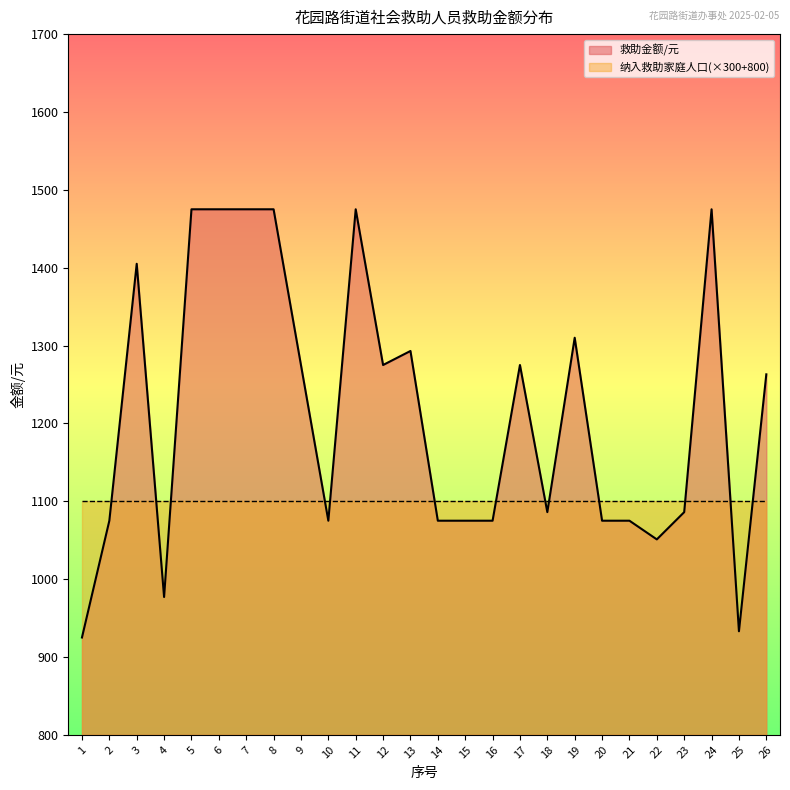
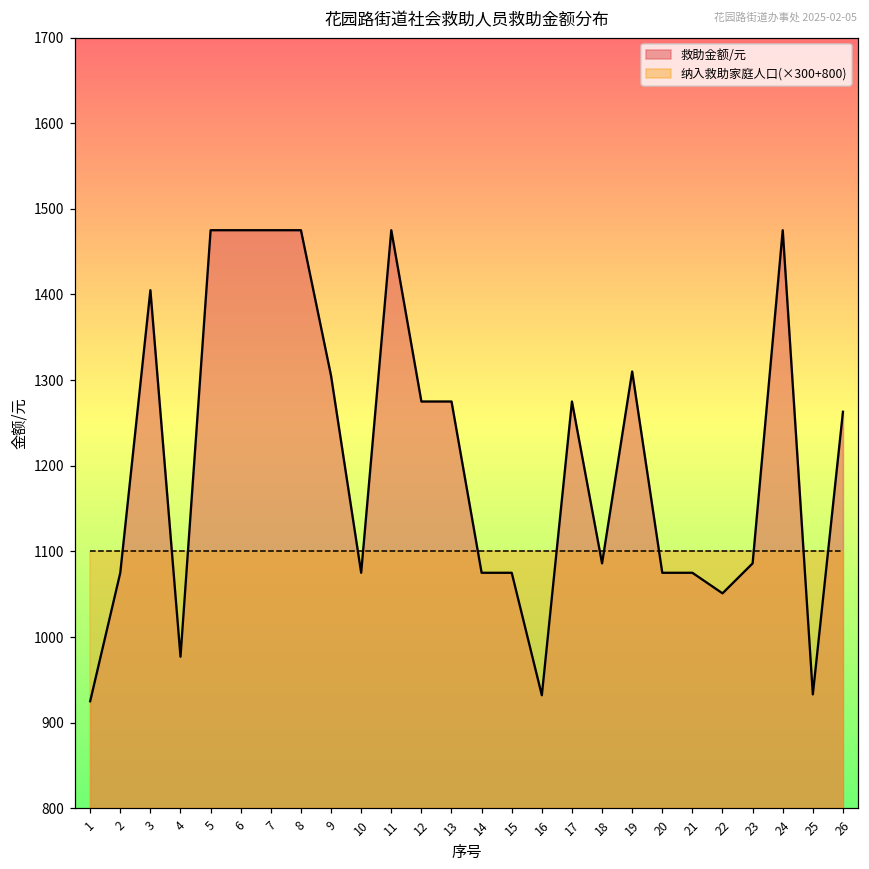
救助金额/元, 9: 1280 -> 1310
救助金额/元, 13: 1290 -> 1280
救助金额/元, 16: 1080 -> 930
